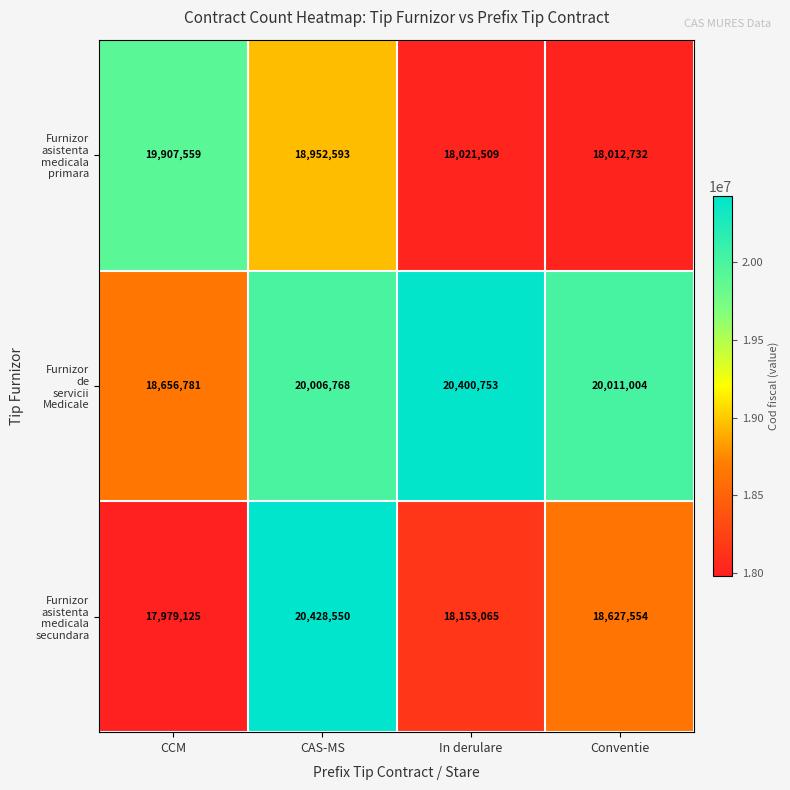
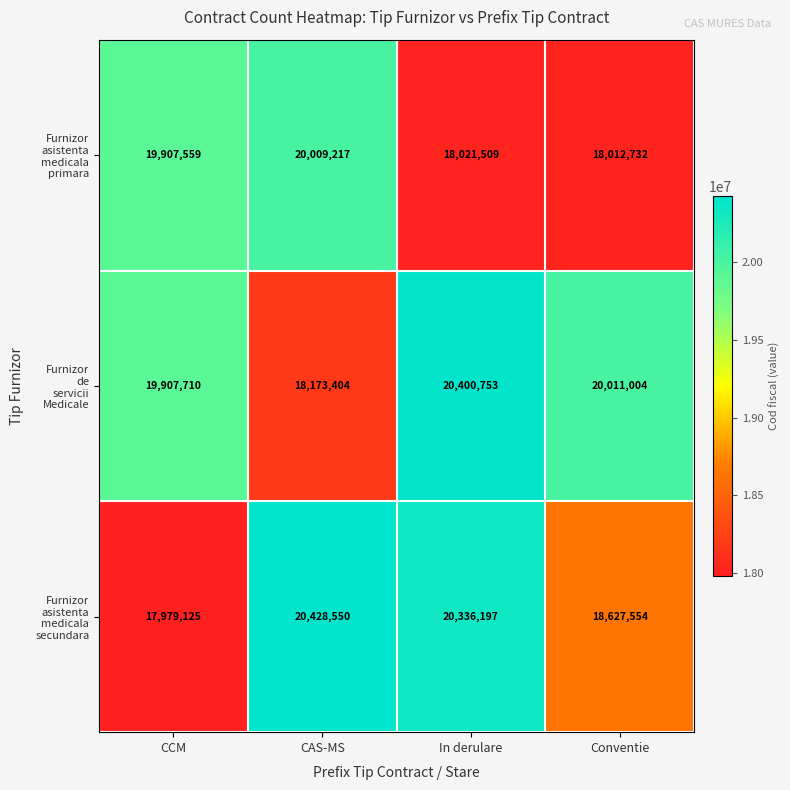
Furnizor asistenta medicala primara, CAS-MS: 18,952,593 -> 20,009,217
Furnizor de servicii Medicale, CCM: 18,656,781 -> 19,907,710
Furnizor de servicii Medicale, CAS-MS: 20,006,768 -> 18,173,404
Furnizor asistenta medicala secundara, In derulare: 18,153,065 -> 20,336,197
